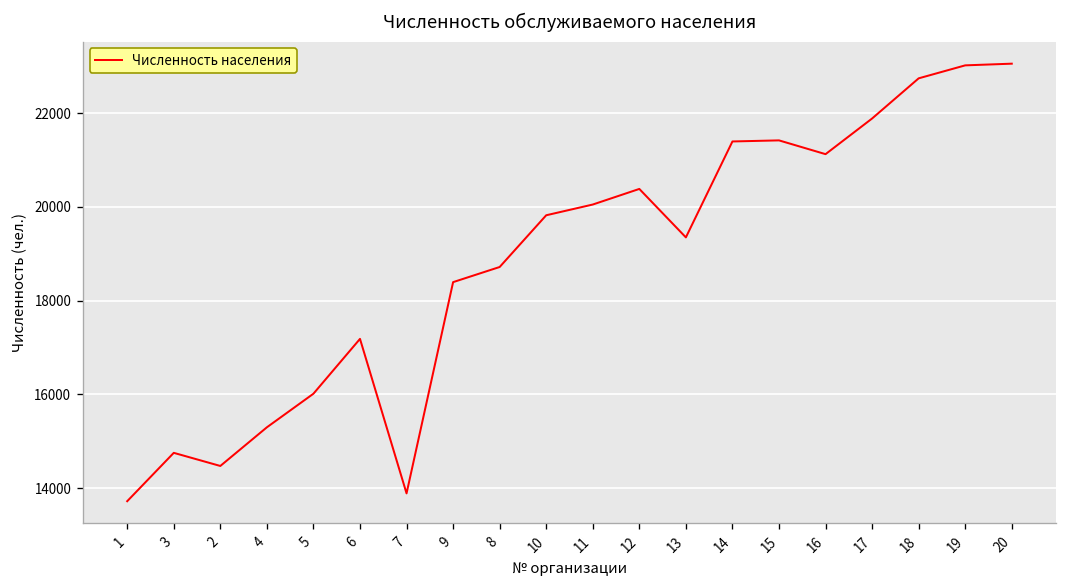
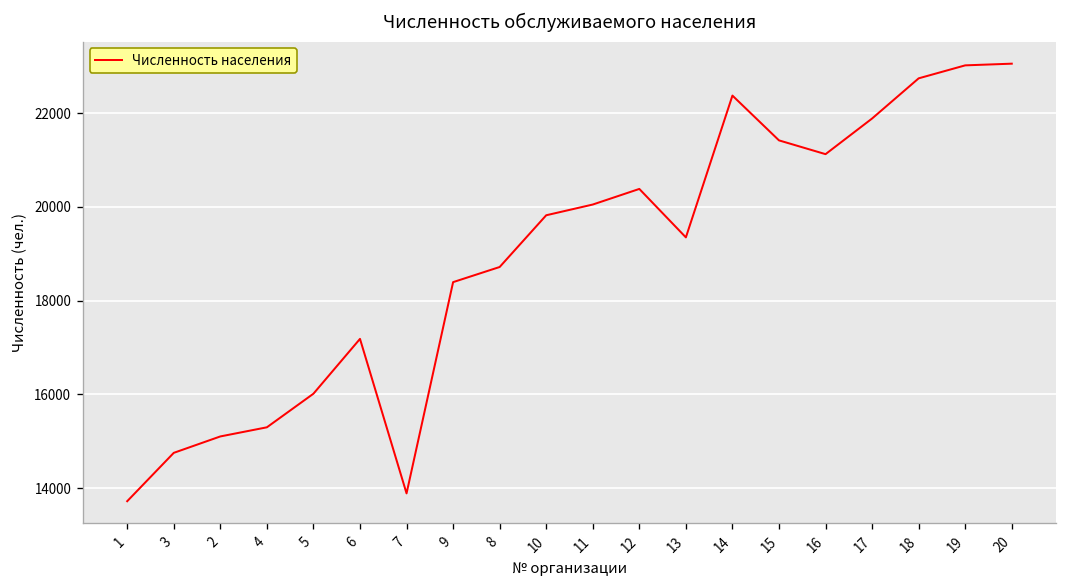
2: 14500 -> 15100
14: 21400 -> 22400
